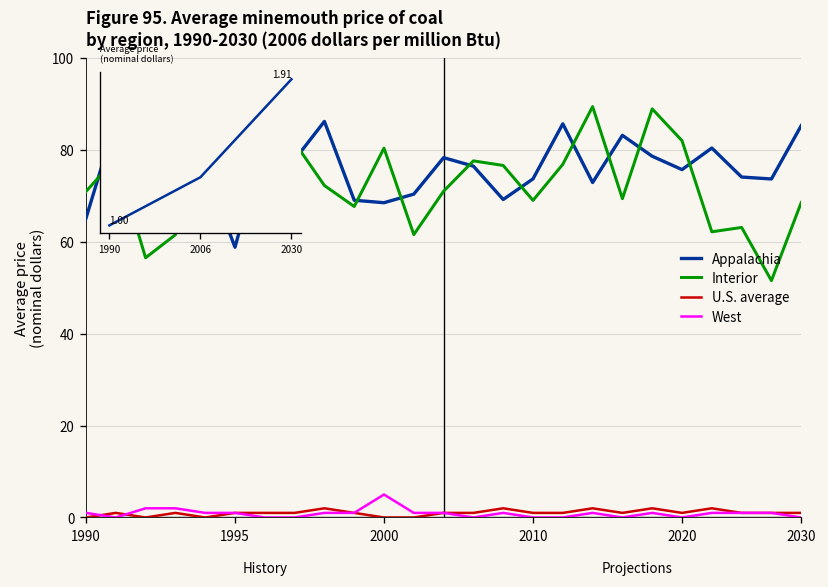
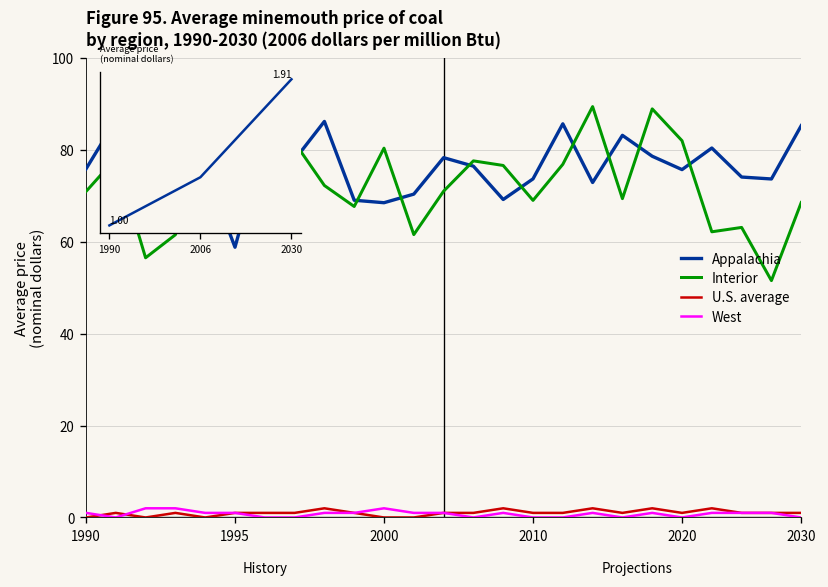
Appalachia, 1990: 65 -> 76
West, 2000: 5 -> 2
